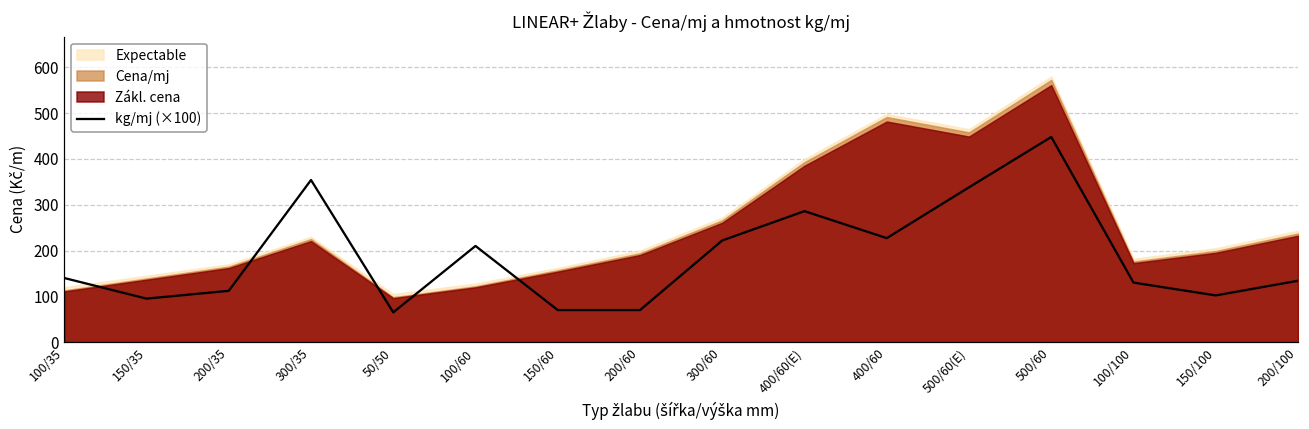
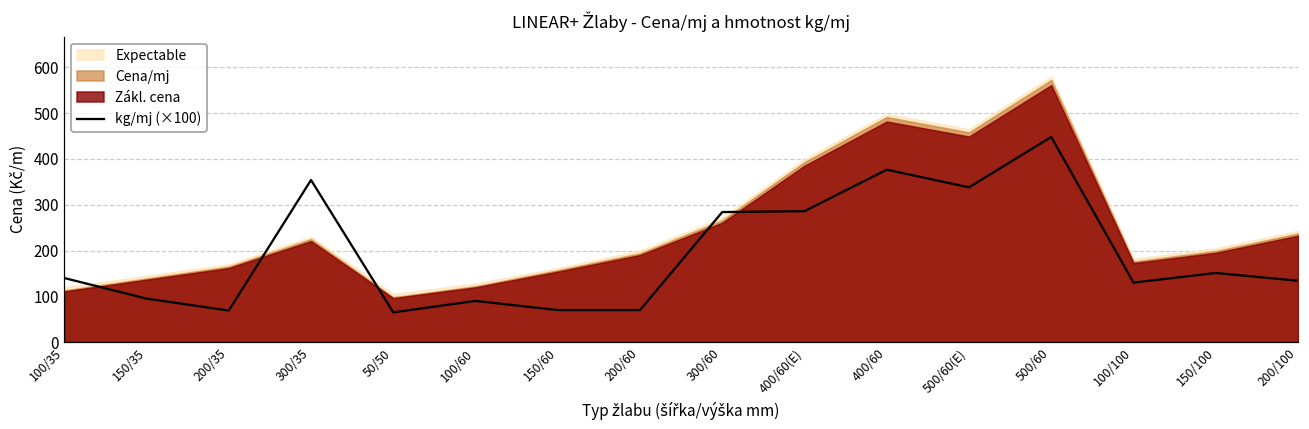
kg/mj (×100), 200/35: 110 -> 70
kg/mj (×100), 100/60: 210 -> 90
kg/mj (×100), 300/60: 220 -> 280
kg/mj (×100), 400/60: 230 -> 380
kg/mj (×100), 150/100: 100 -> 150
